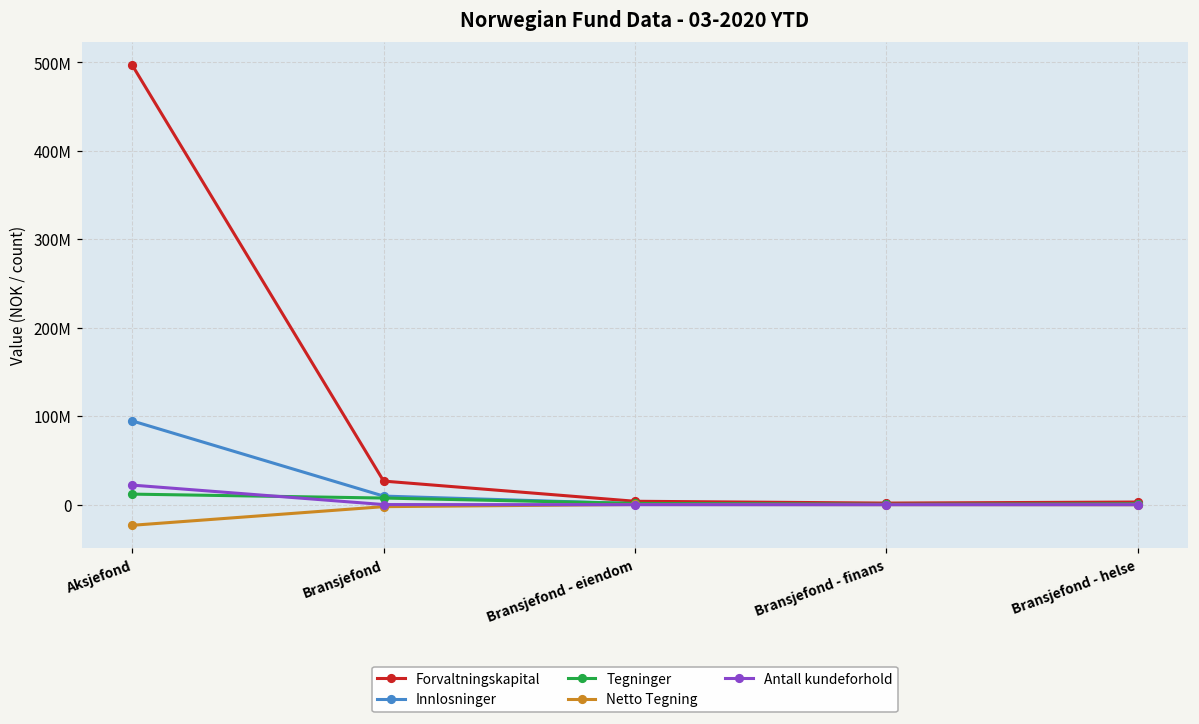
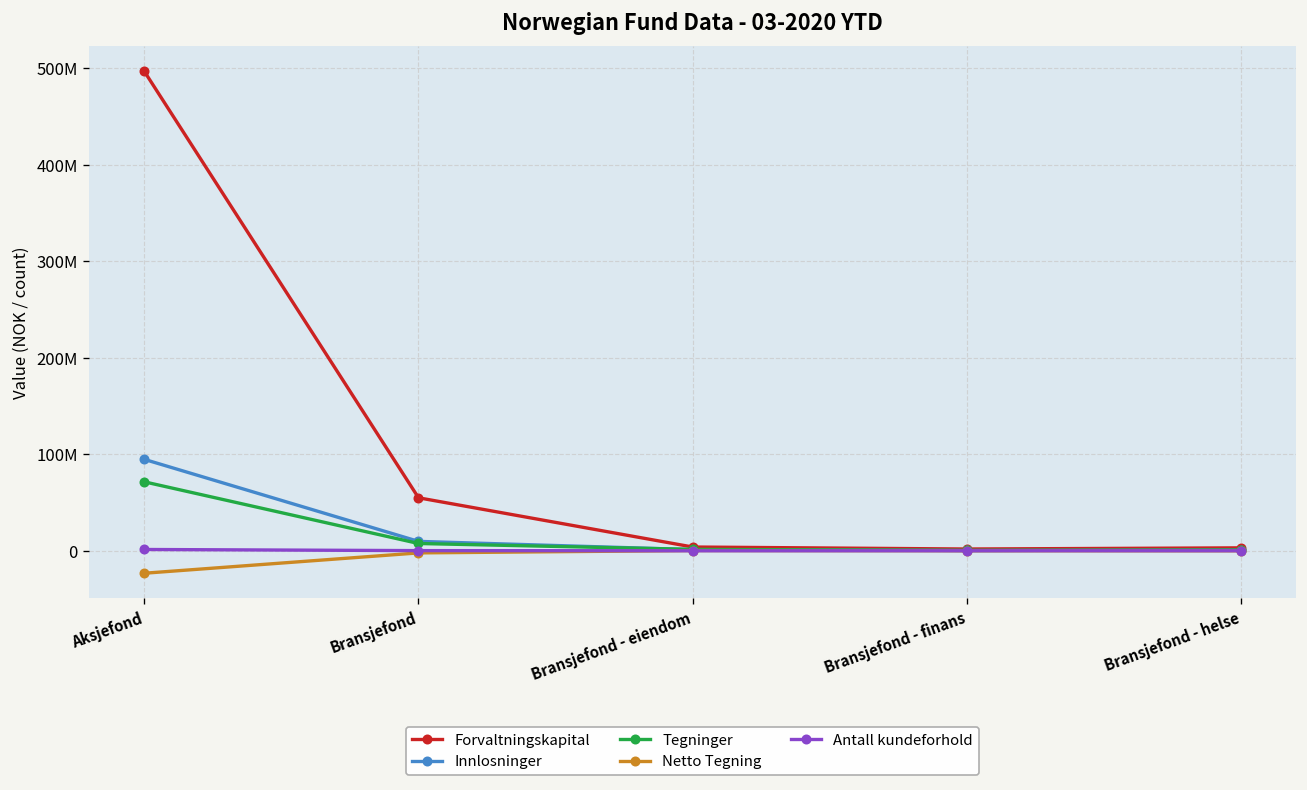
Tegninger, Aksjefond: 10000000 -> 70000000
Antall kundeforhold, Aksjefond: 20000000 -> 0
Forvaltningskapital, Bransjefond: 30000000 -> 50000000
